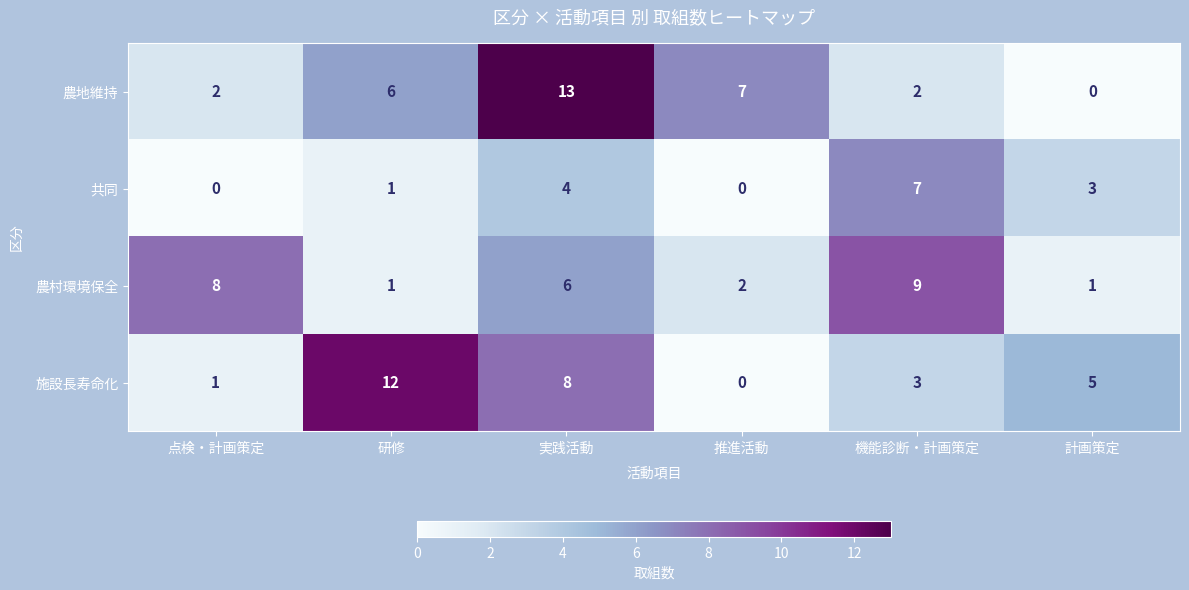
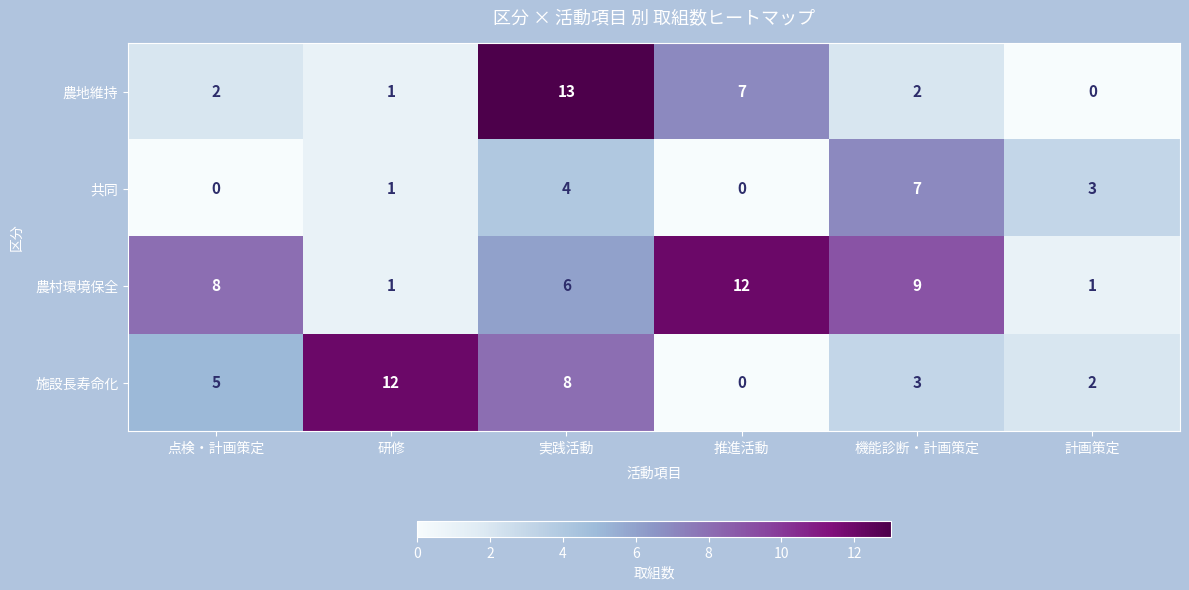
農地維持, 研修: 6 -> 1
農村環境保全, 推進活動: 2 -> 12
施設長寿命化, 点検・計画策定: 1 -> 5
施設長寿命化, 計画策定: 5 -> 2
